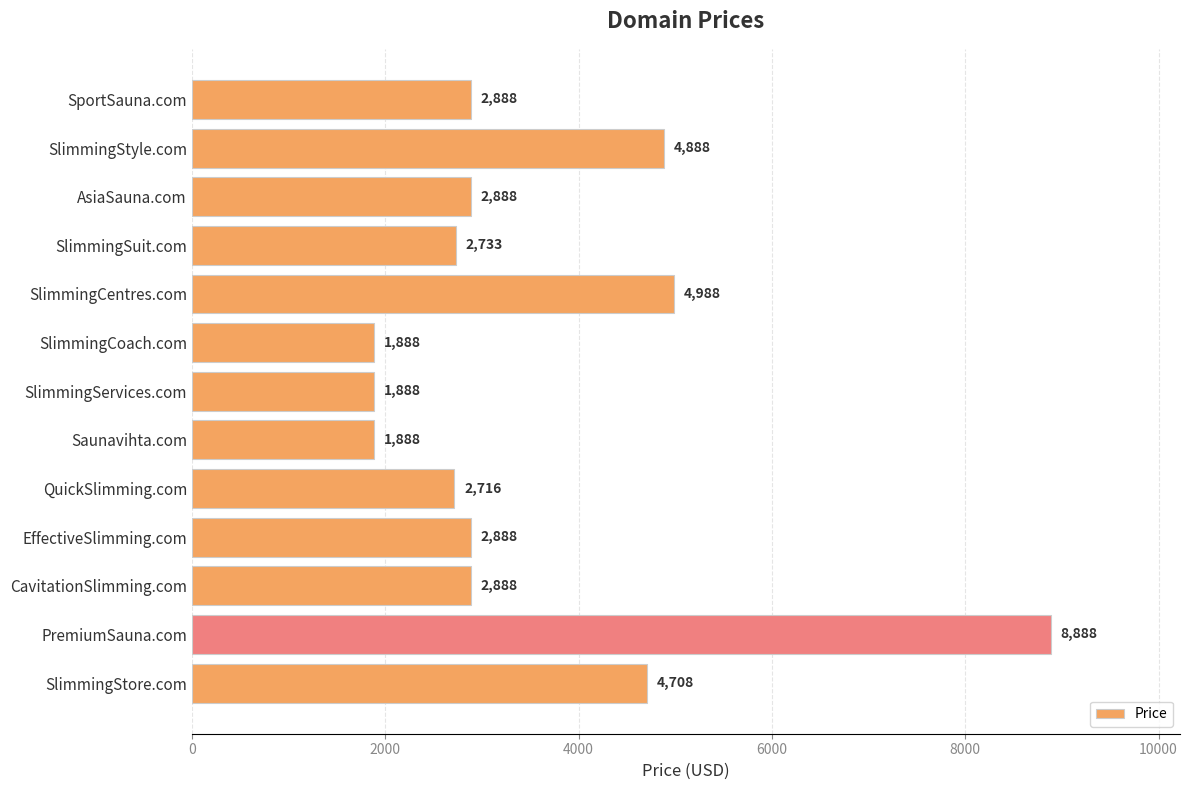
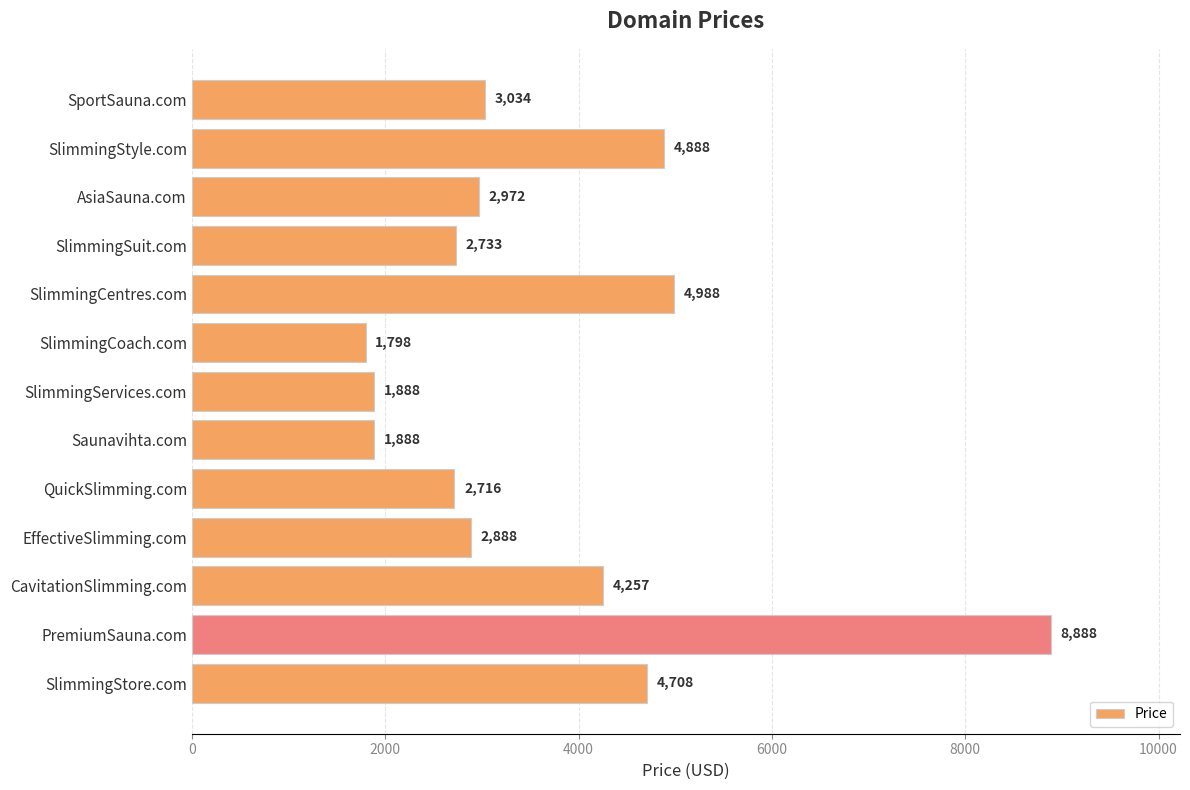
SportSauna.com: 2,888 -> 3,034
AsiaSauna.com: 2,888 -> 2,972
SlimmingCoach.com: 1,888 -> 1,798
CavitationSlimming.com: 2,888 -> 4,257
